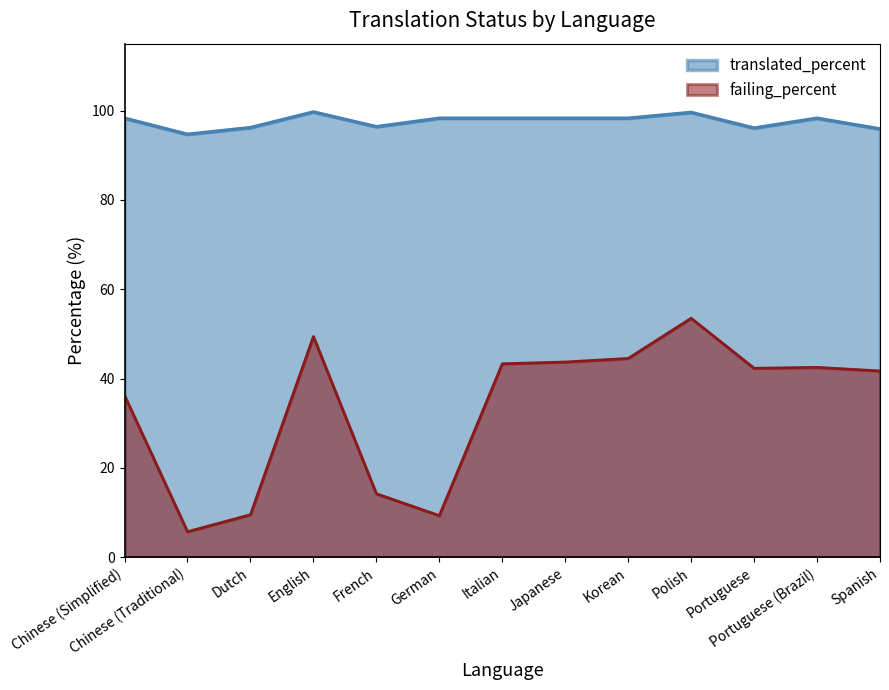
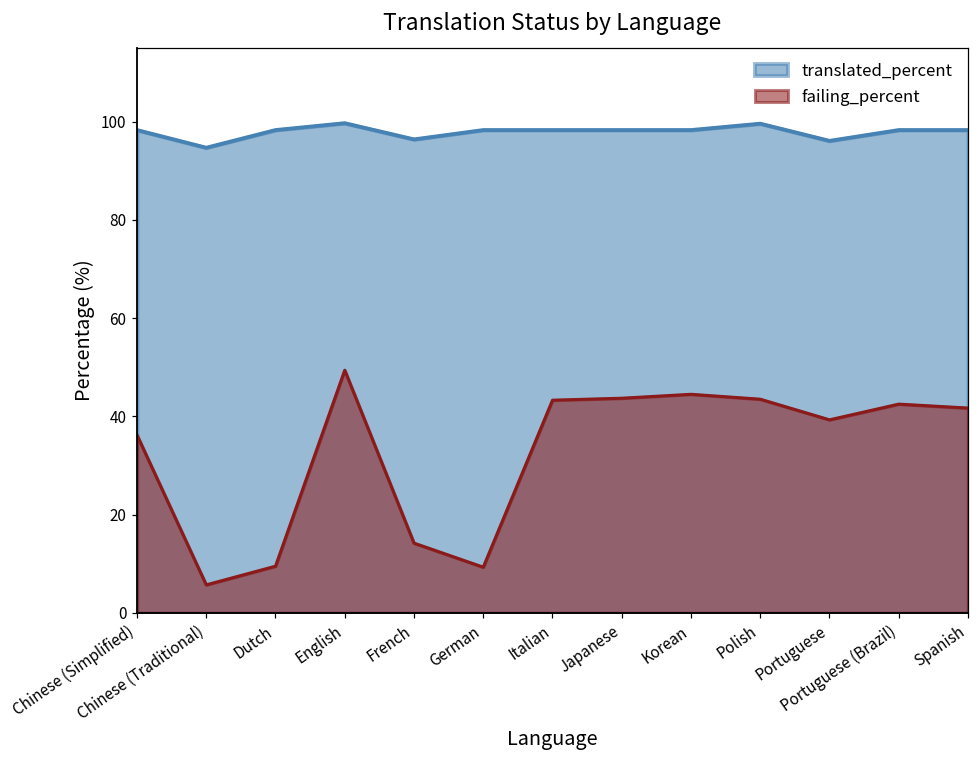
translated_percent, Dutch: 96 -> 98
failing_percent, Polish: 54 -> 44
failing_percent, Portuguese: 42 -> 39
translated_percent, Spanish: 96 -> 98
